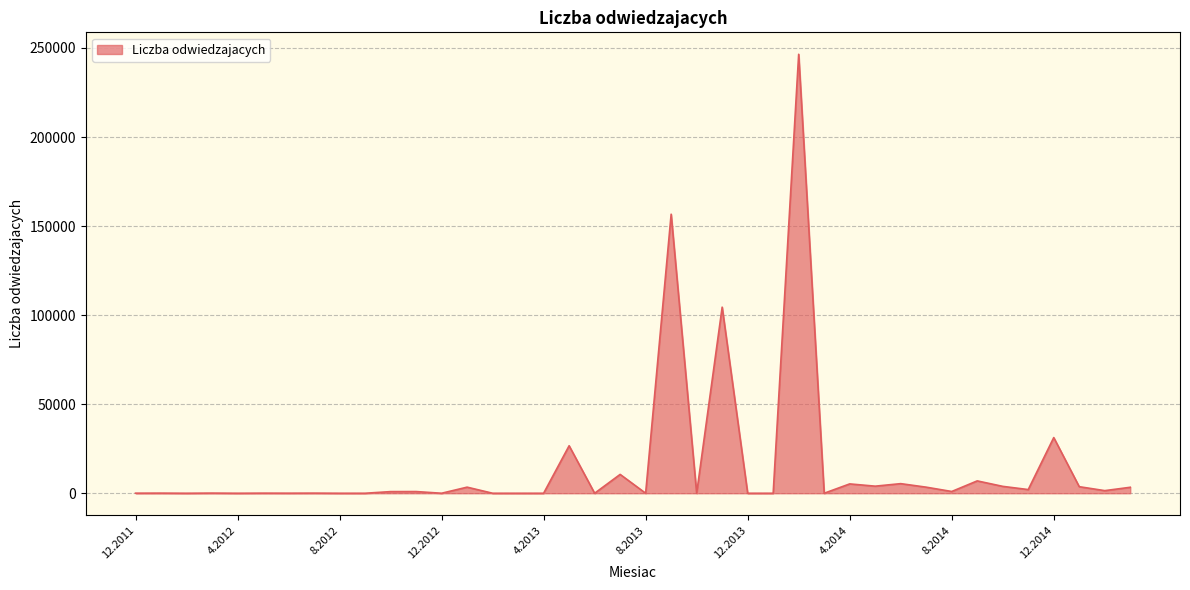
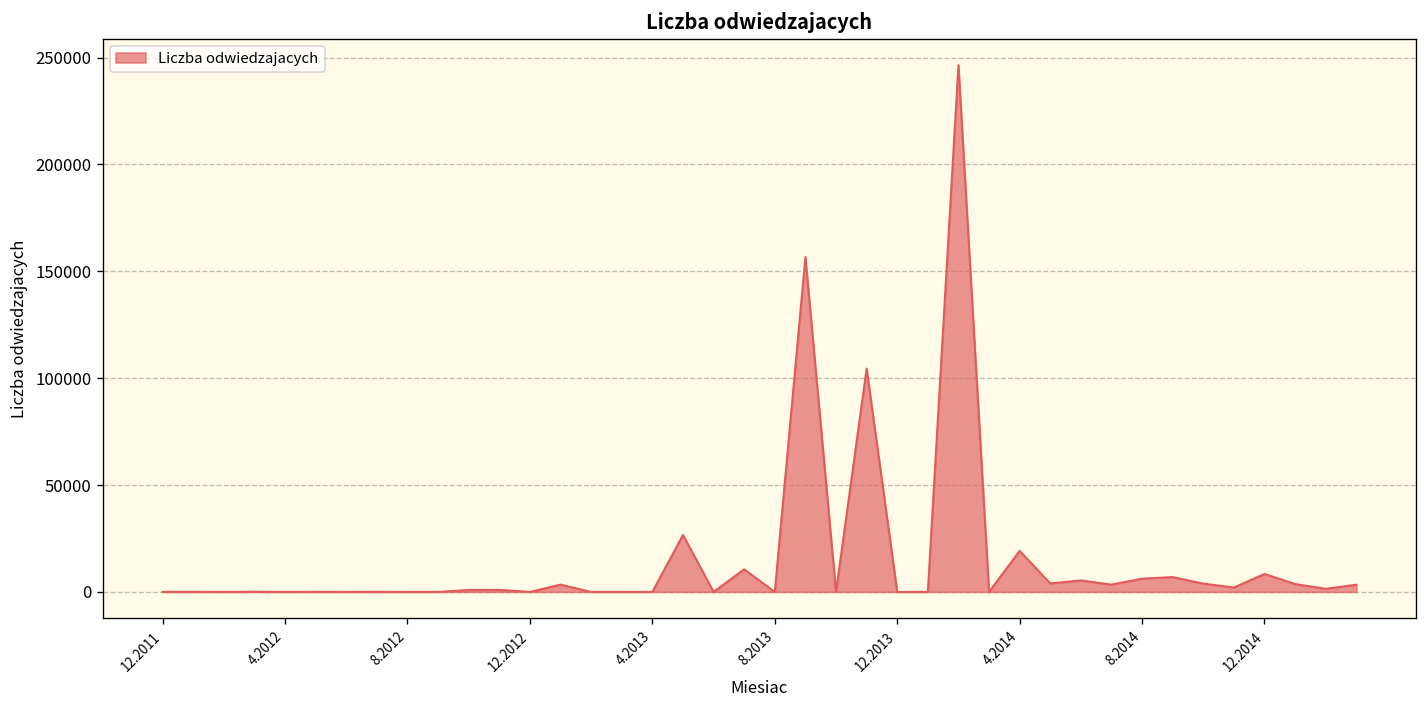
4.2014: 5000 -> 19000
8.2014: 1000 -> 6000
12.2014: 31000 -> 8000
